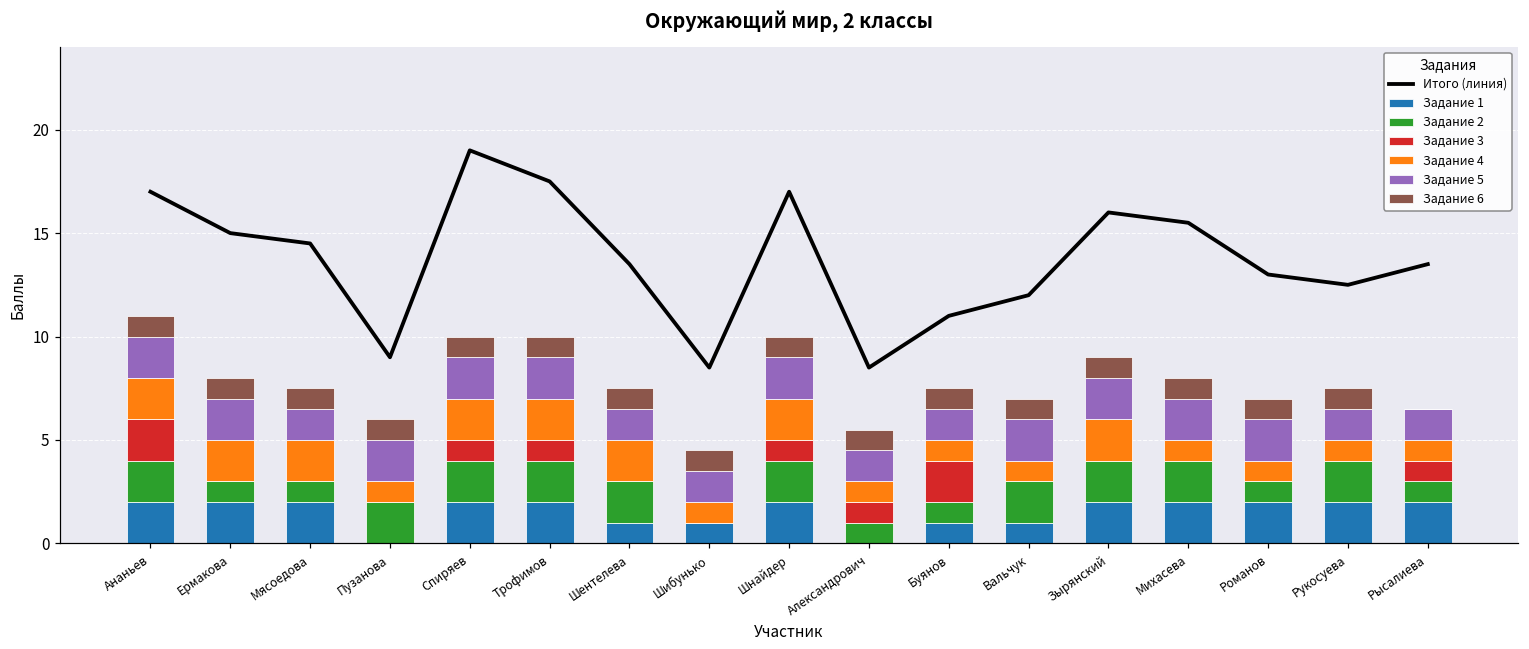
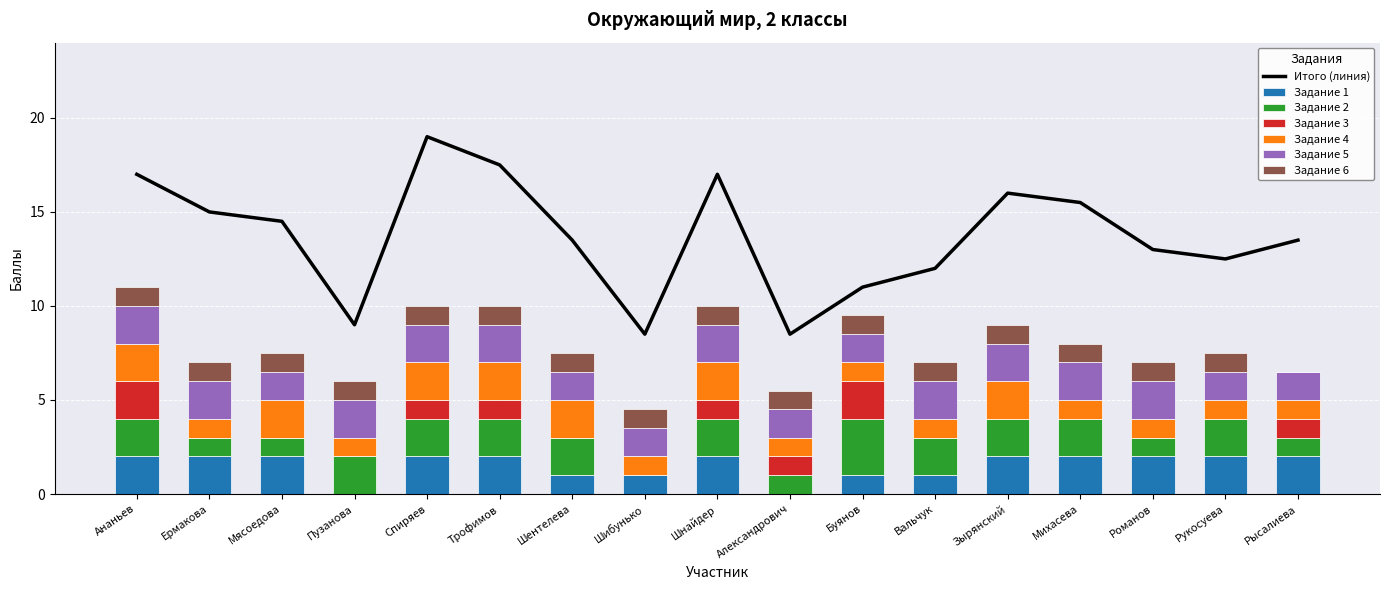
Задание 4, Ермакова: 2 -> 1
Задание 2, Буянов: 1 -> 3
